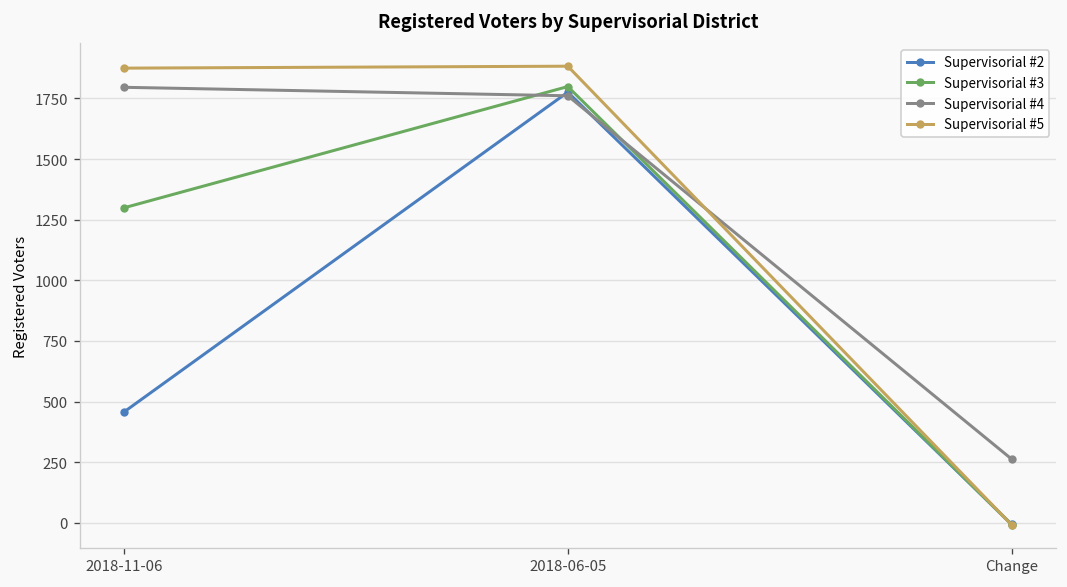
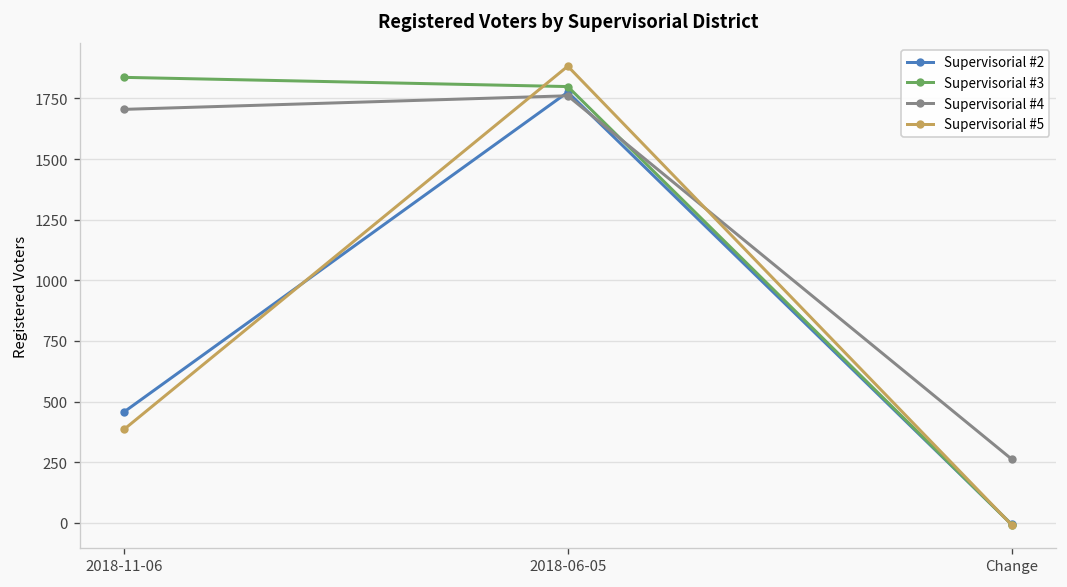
Supervisorial #3, 2018-11-06: 1300 -> 1840
Supervisorial #4, 2018-11-06: 1800 -> 1710
Supervisorial #5, 2018-11-06: 1880 -> 390
